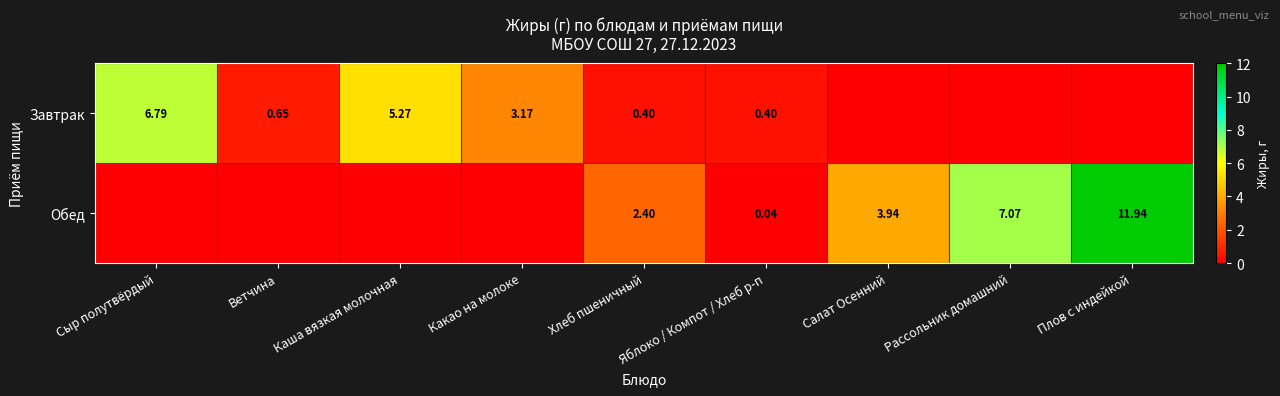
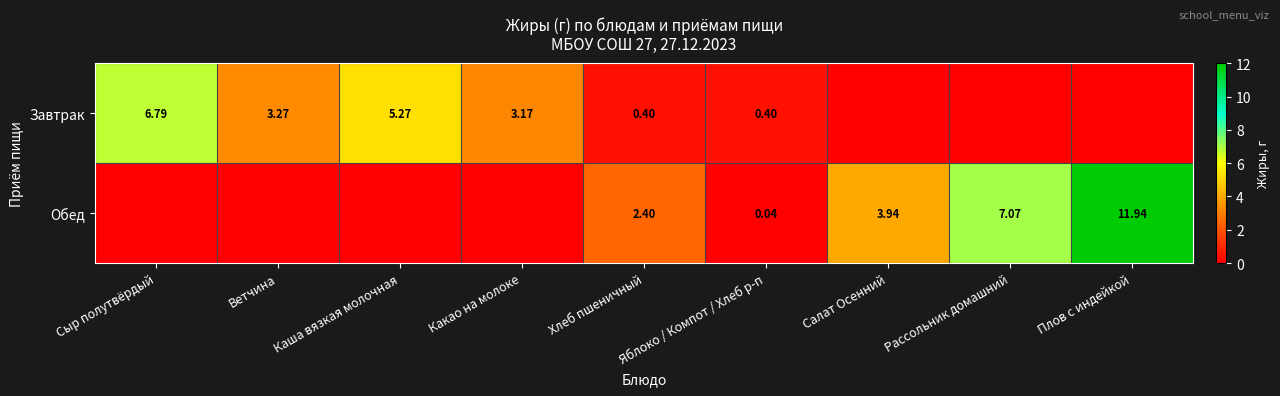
Завтрак, Ветчина: 0.65 -> 3.27
